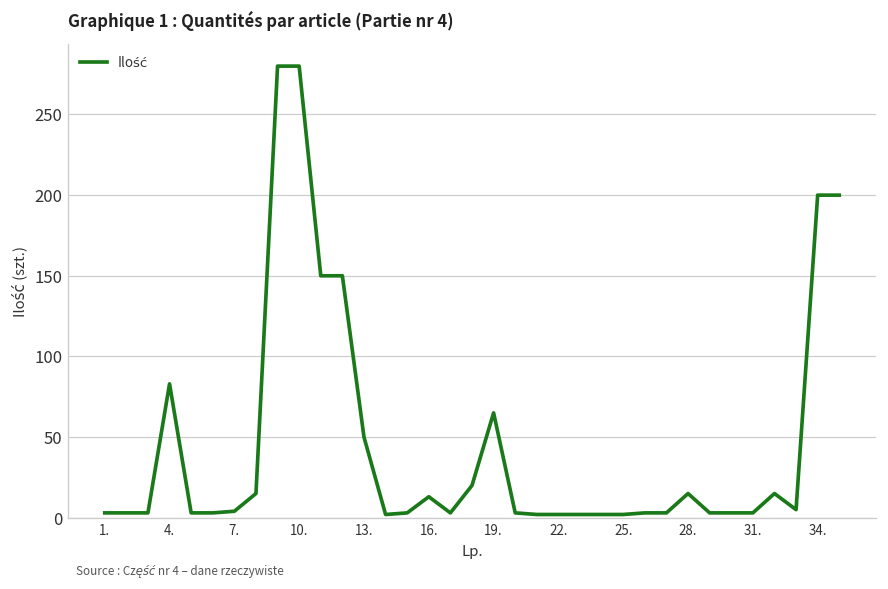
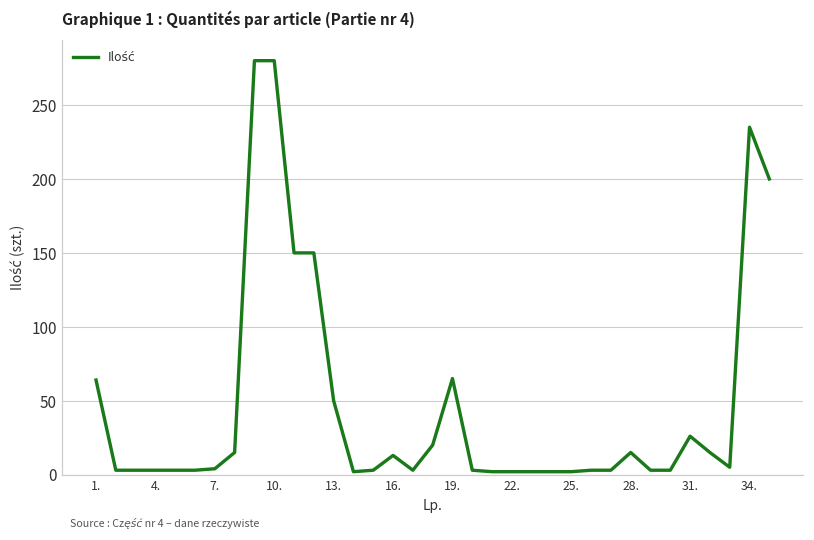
1.: 3 -> 64
4.: 83 -> 3
31.: 3 -> 26
34.: 200 -> 235
